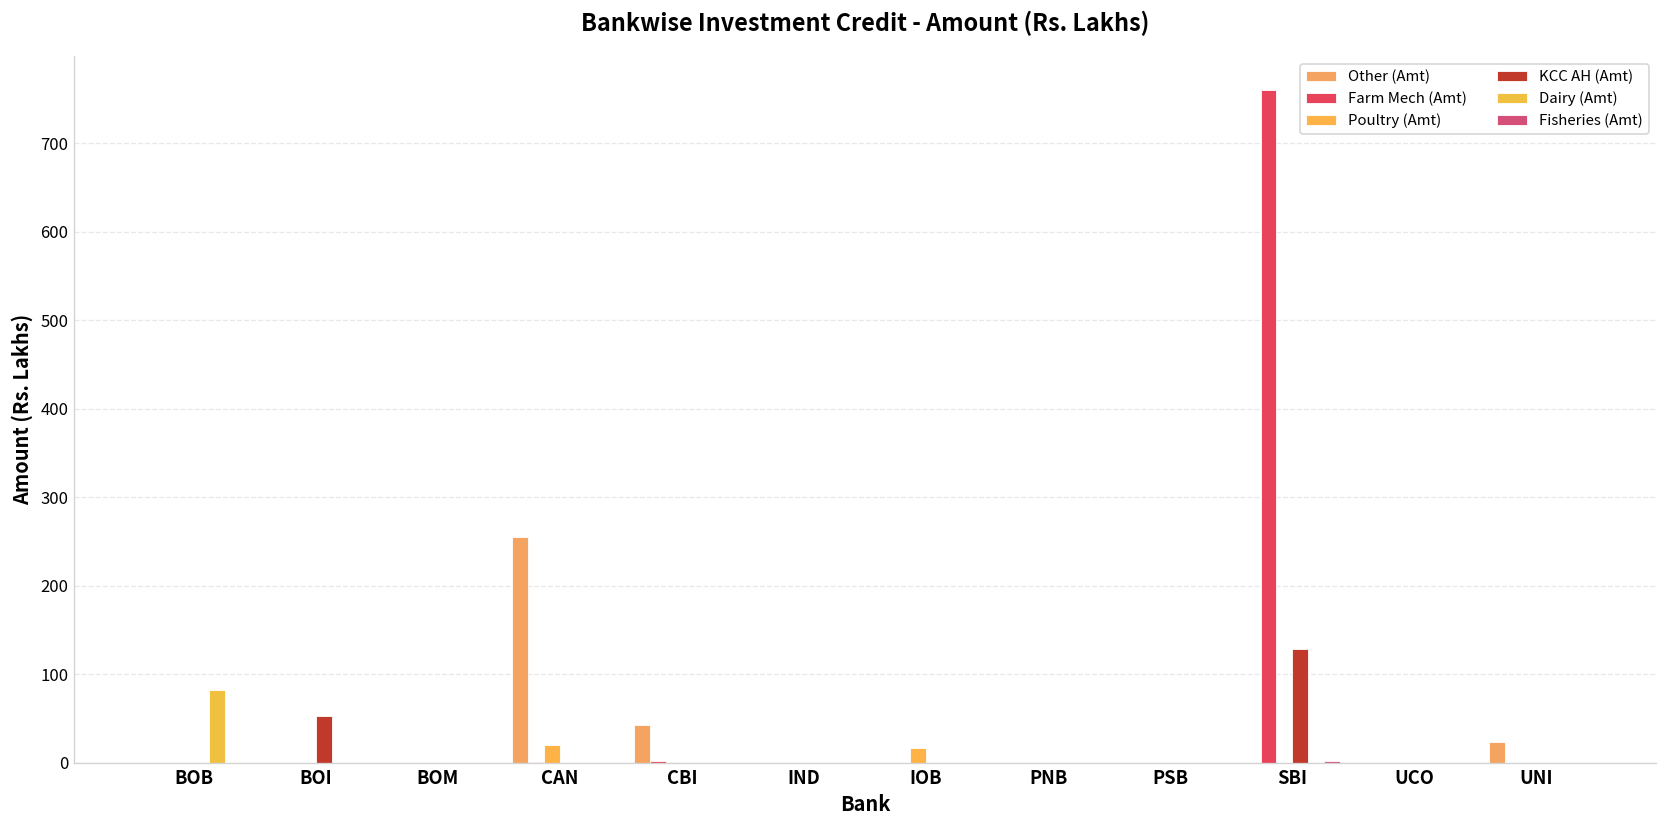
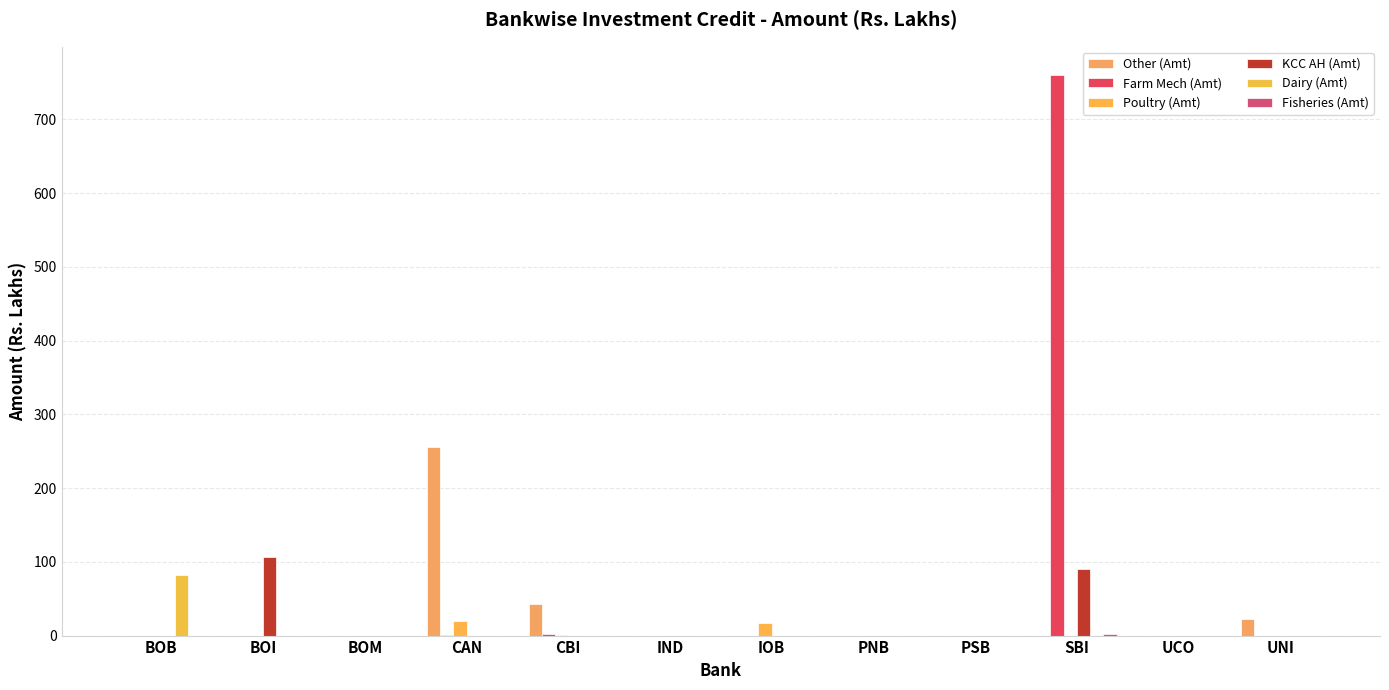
KCC AH (Amt), BOI: 50 -> 110
KCC AH (Amt), SBI: 130 -> 90
